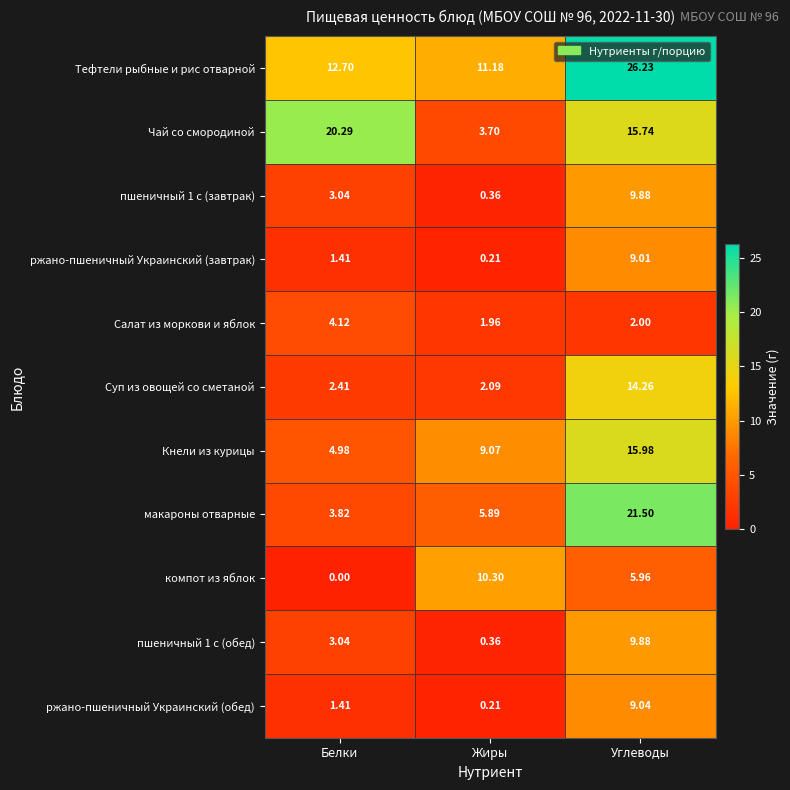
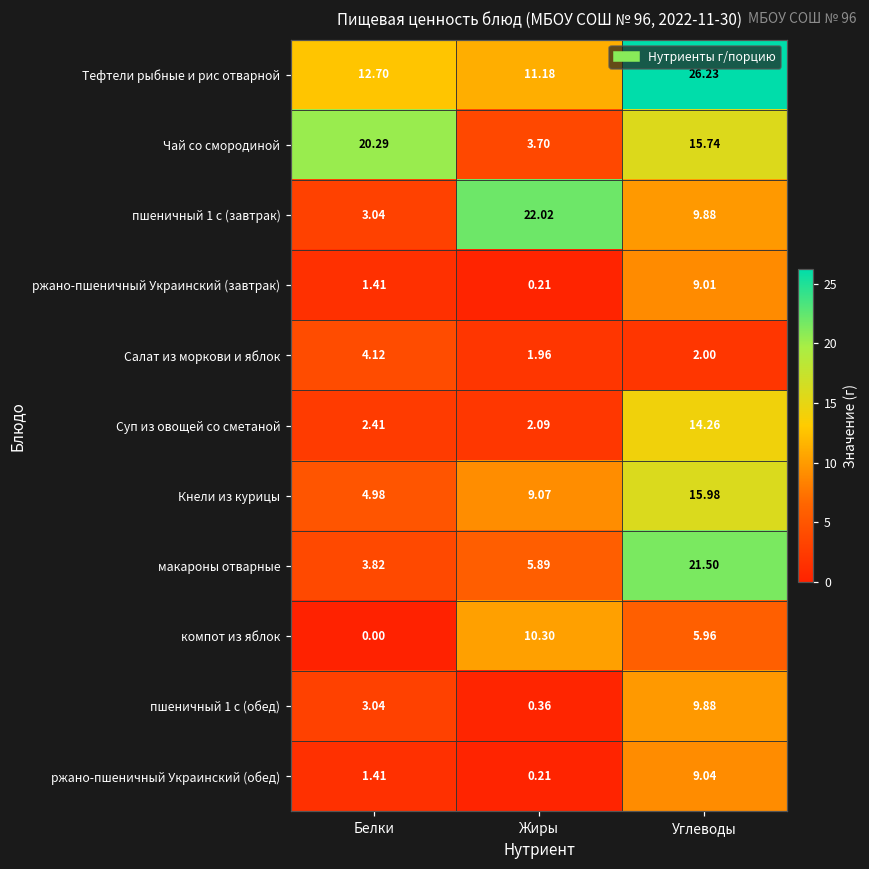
пшеничный 1 с (завтрак), Жиры: 0.36 -> 22.02
